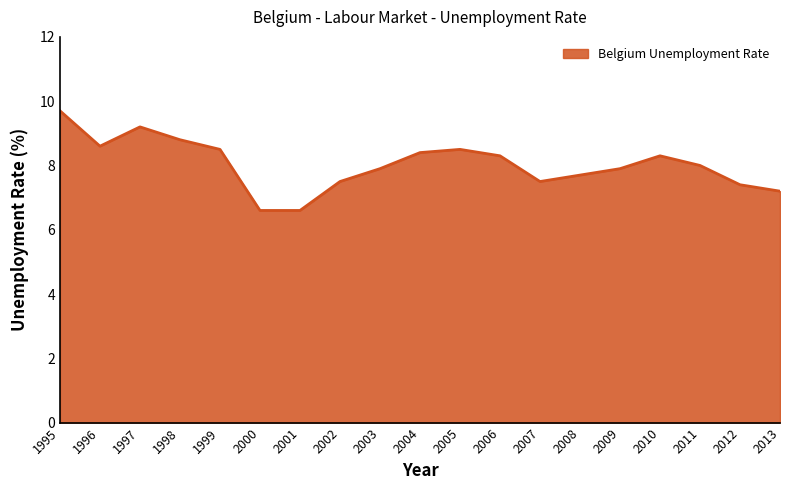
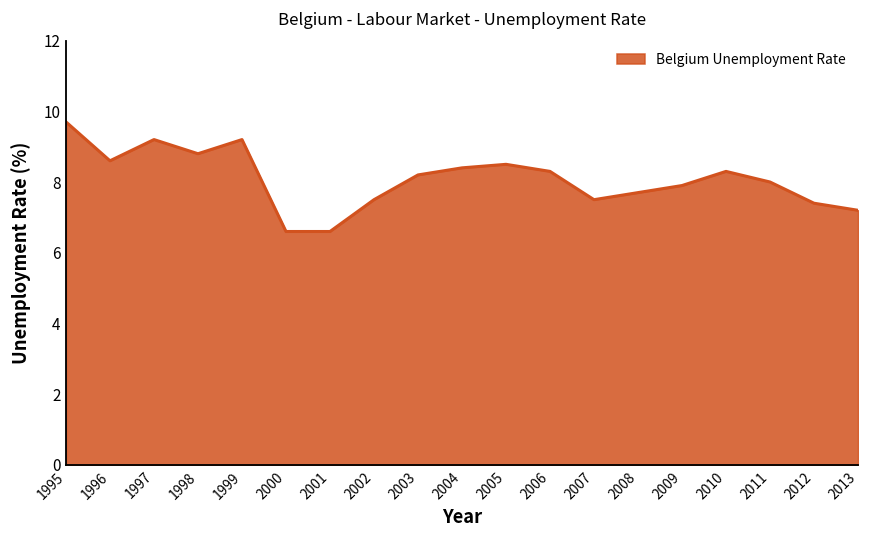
1999: 8.5 -> 9.2
2003: 7.9 -> 8.2
